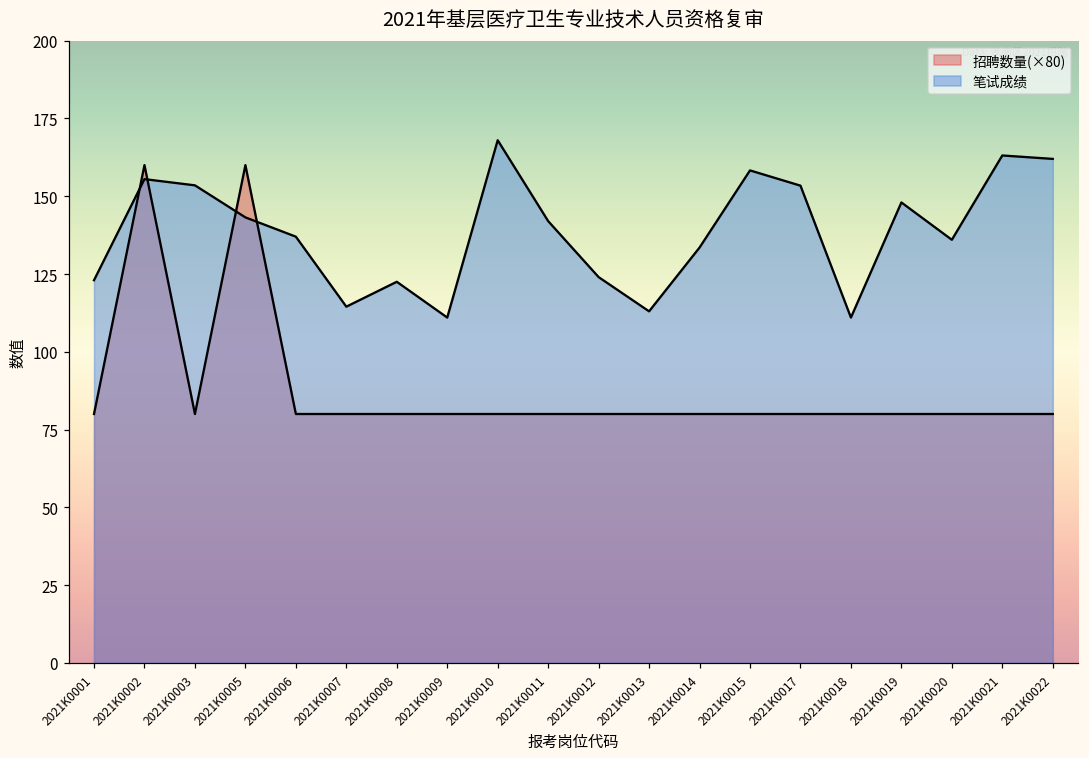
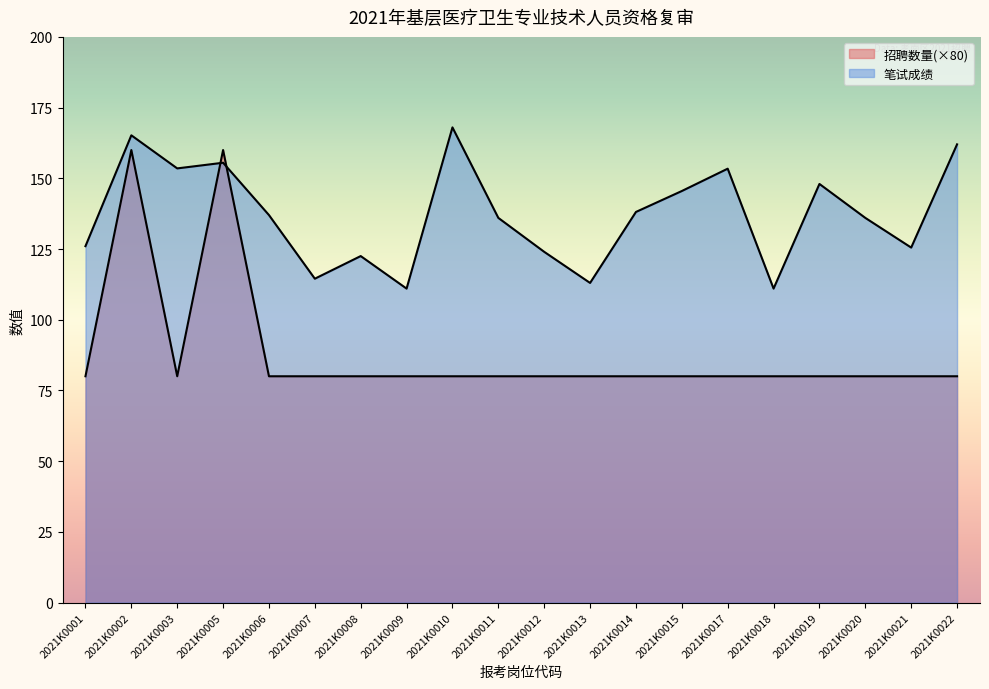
笔试成绩, 2021K0001: 123 -> 126
笔试成绩, 2021K0002: 156 -> 165
笔试成绩, 2021K0005: 143 -> 156
笔试成绩, 2021K0011: 142 -> 136
笔试成绩, 2021K0014: 134 -> 138
笔试成绩, 2021K0015: 158 -> 146
笔试成绩, 2021K0021: 163 -> 126
